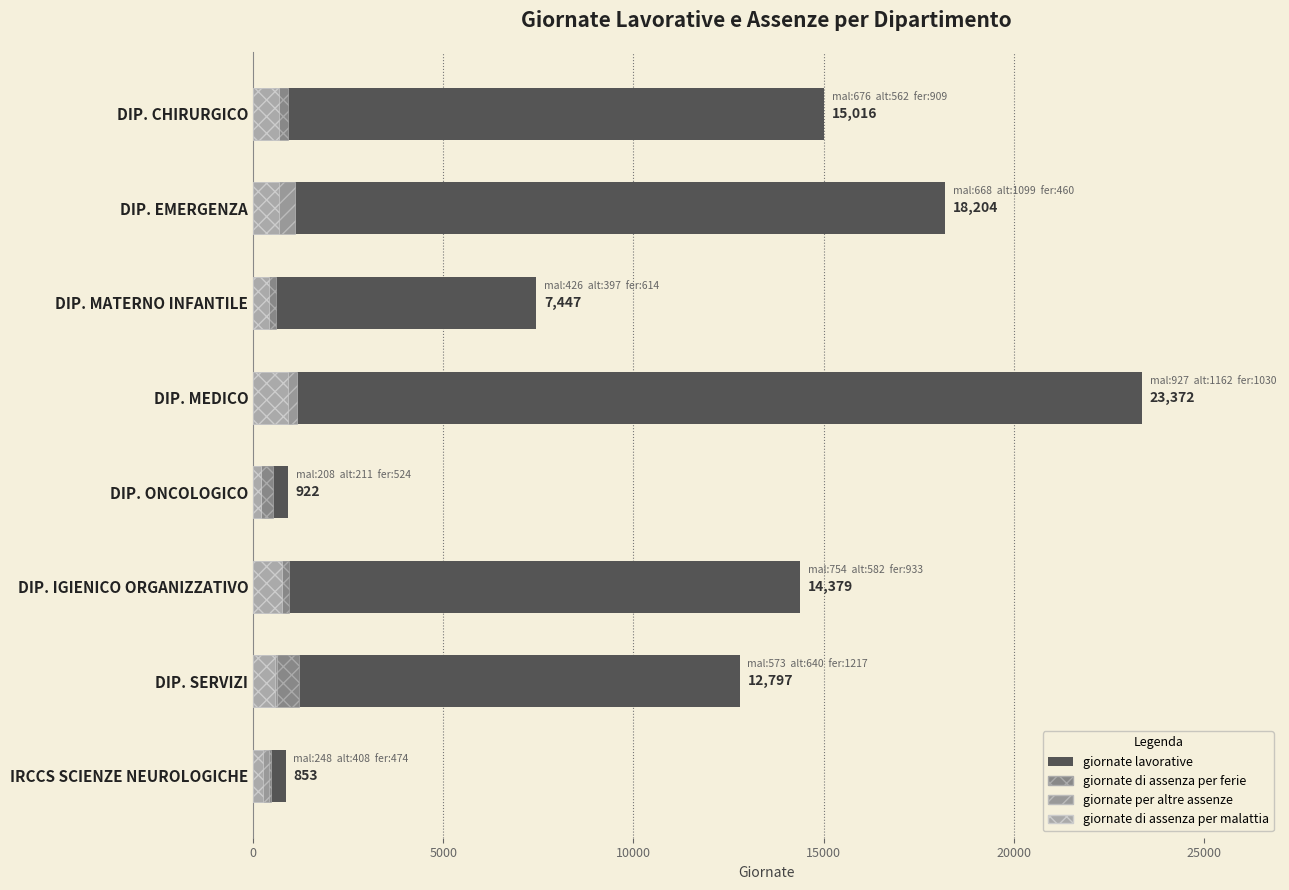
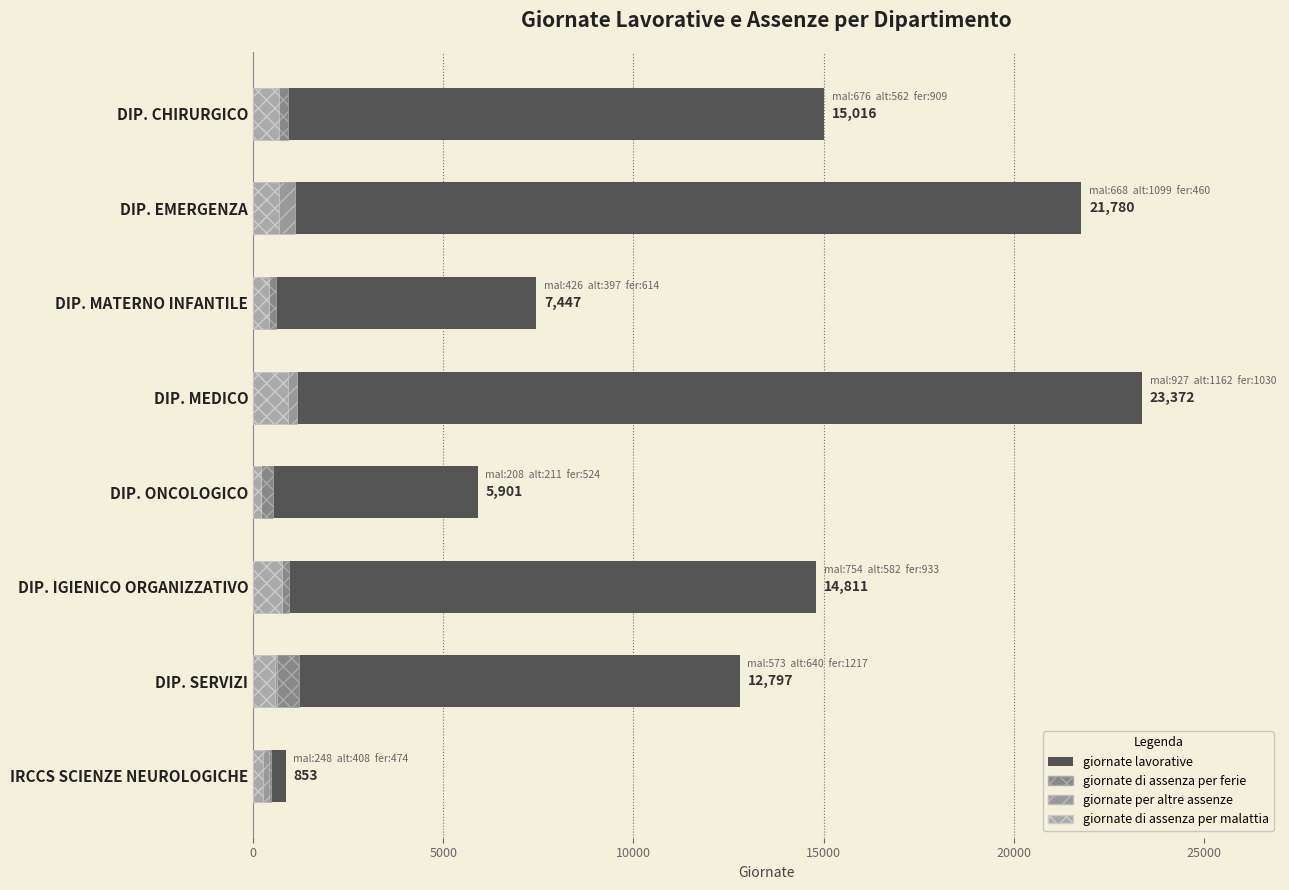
giornate lavorative, DIP. EMERGENZA: 18,204 -> 21,780
giornate lavorative, DIP. ONCOLOGICO: 922 -> 5,901
giornate lavorative, DIP. IGIENICO ORGANIZZATIVO: 14,379 -> 14,811
